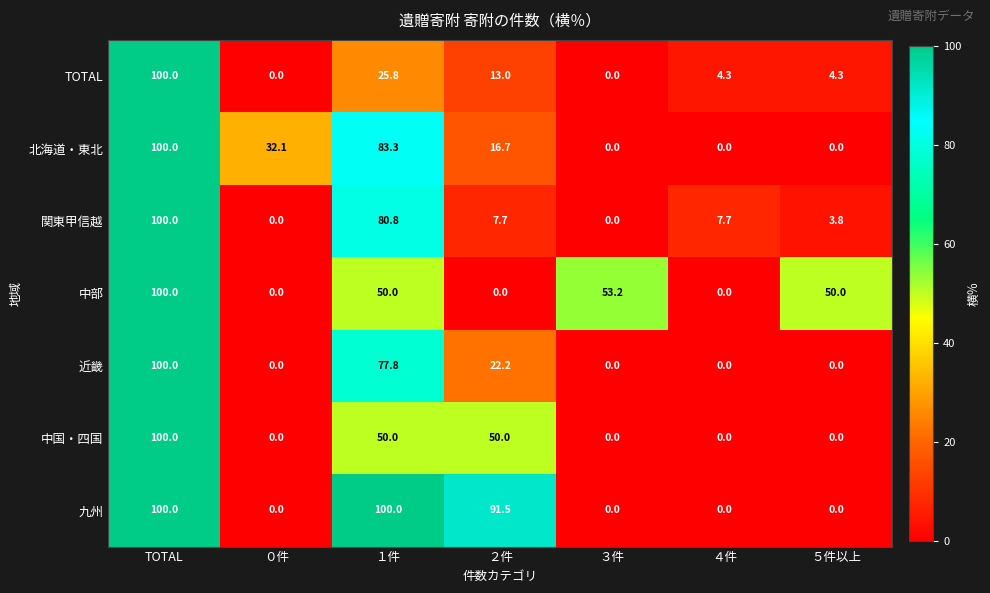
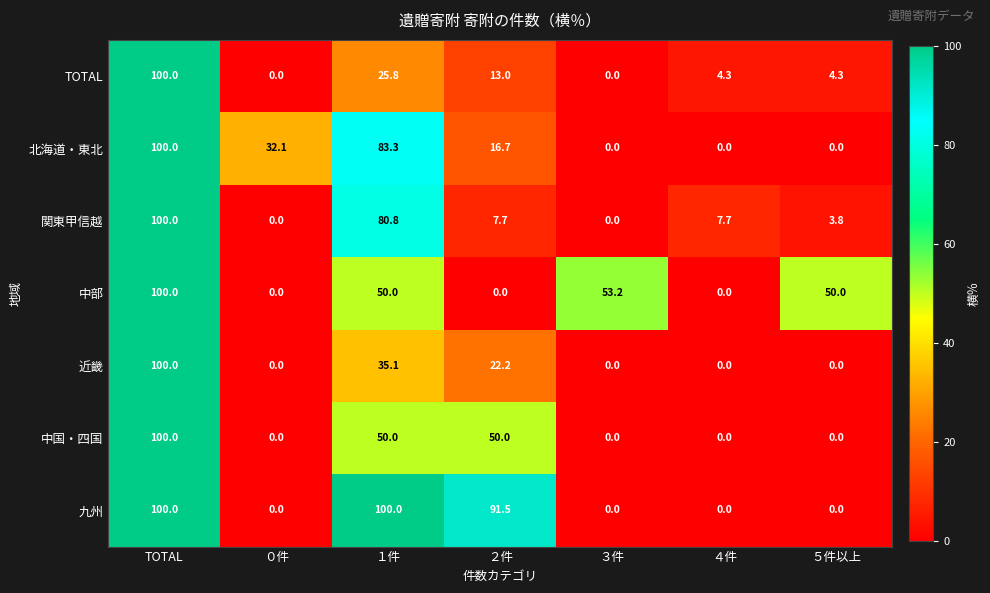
近畿, １件: 77.8 -> 35.1
